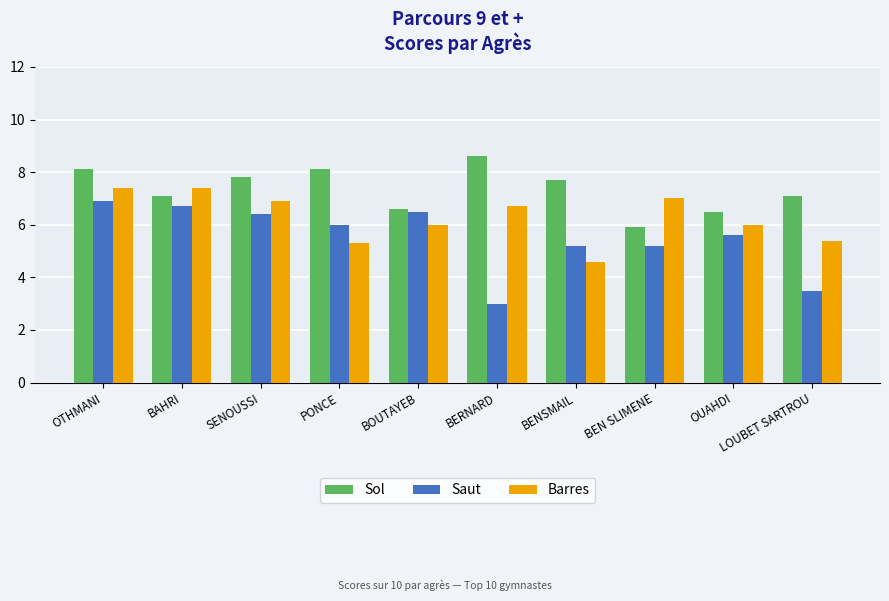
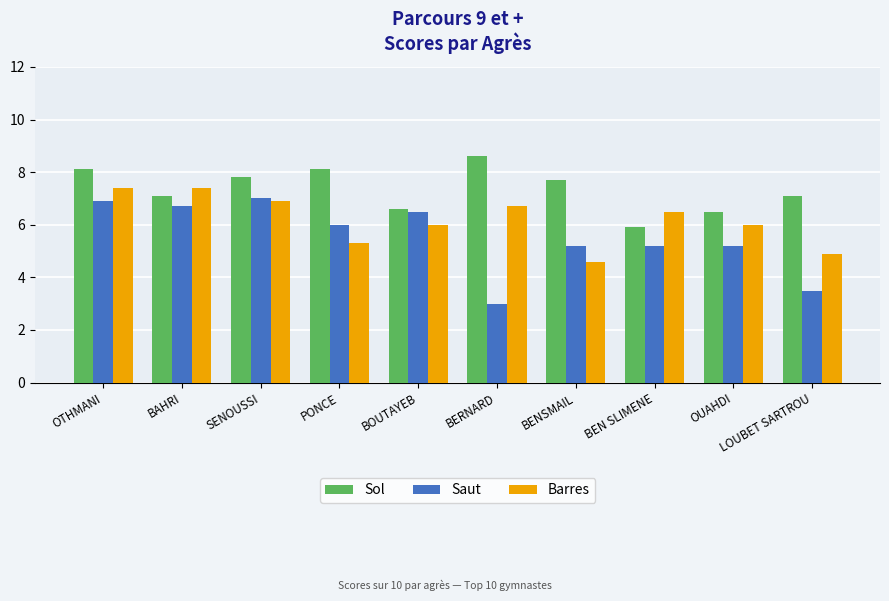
Saut, SENOUSSI: 6.4 -> 7.0
Barres, BEN SLIMENE: 7.0 -> 6.5
Saut, OUAHDI: 5.6 -> 5.2
Barres, LOUBET SARTROU: 5.4 -> 4.9
